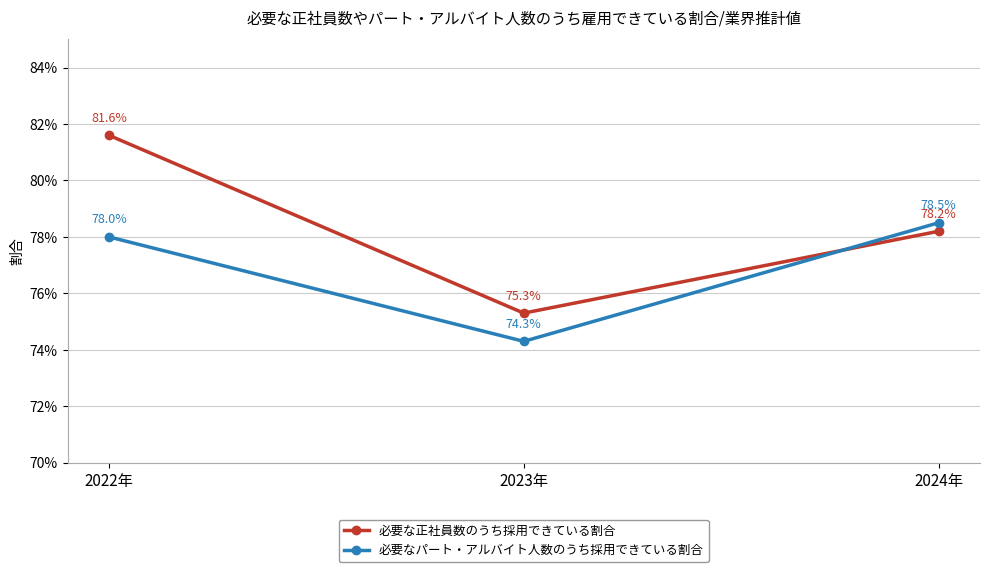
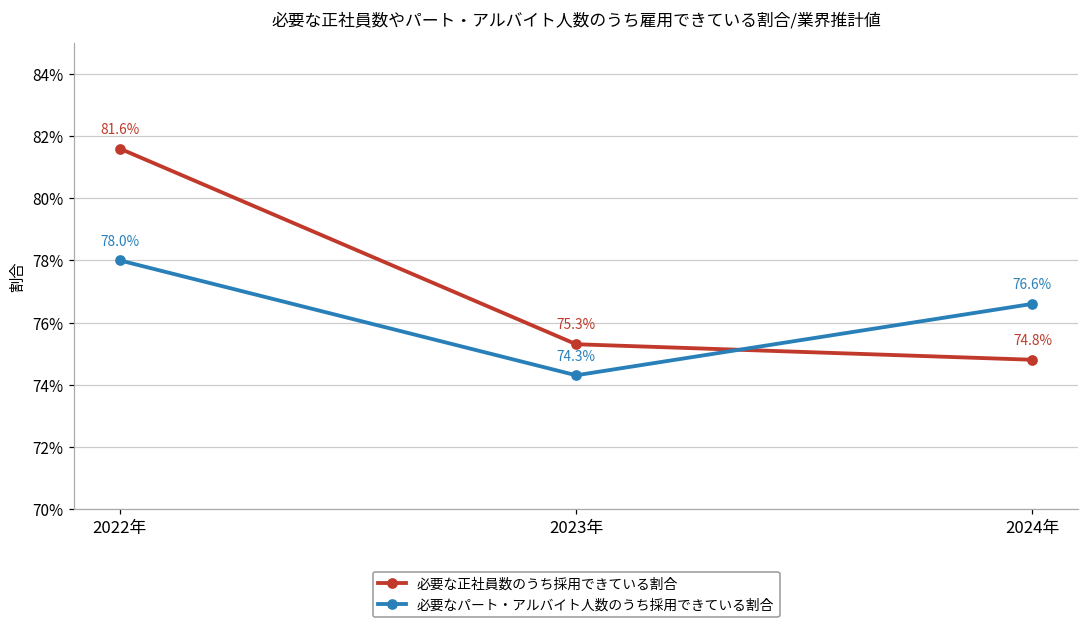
必要な正社員数のうち採用できている割合, 2024年: 78.2% -> 74.8%
必要なパート・アルバイト人数のうち採用できている割合, 2024年: 78.5% -> 76.6%
